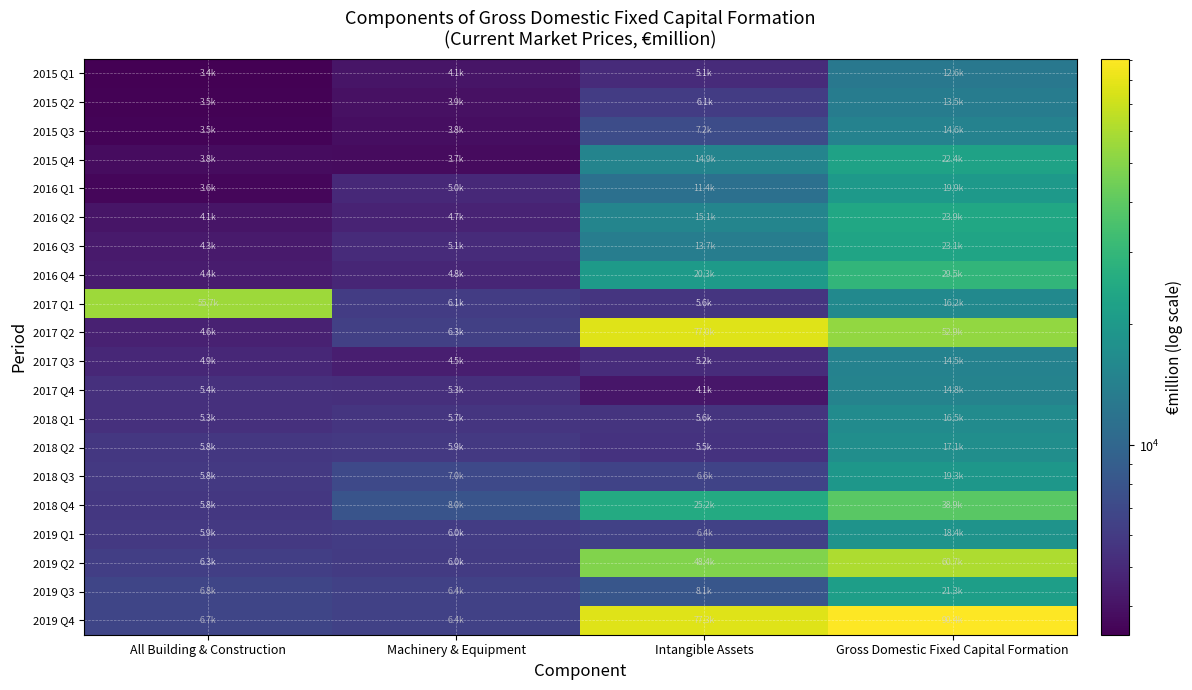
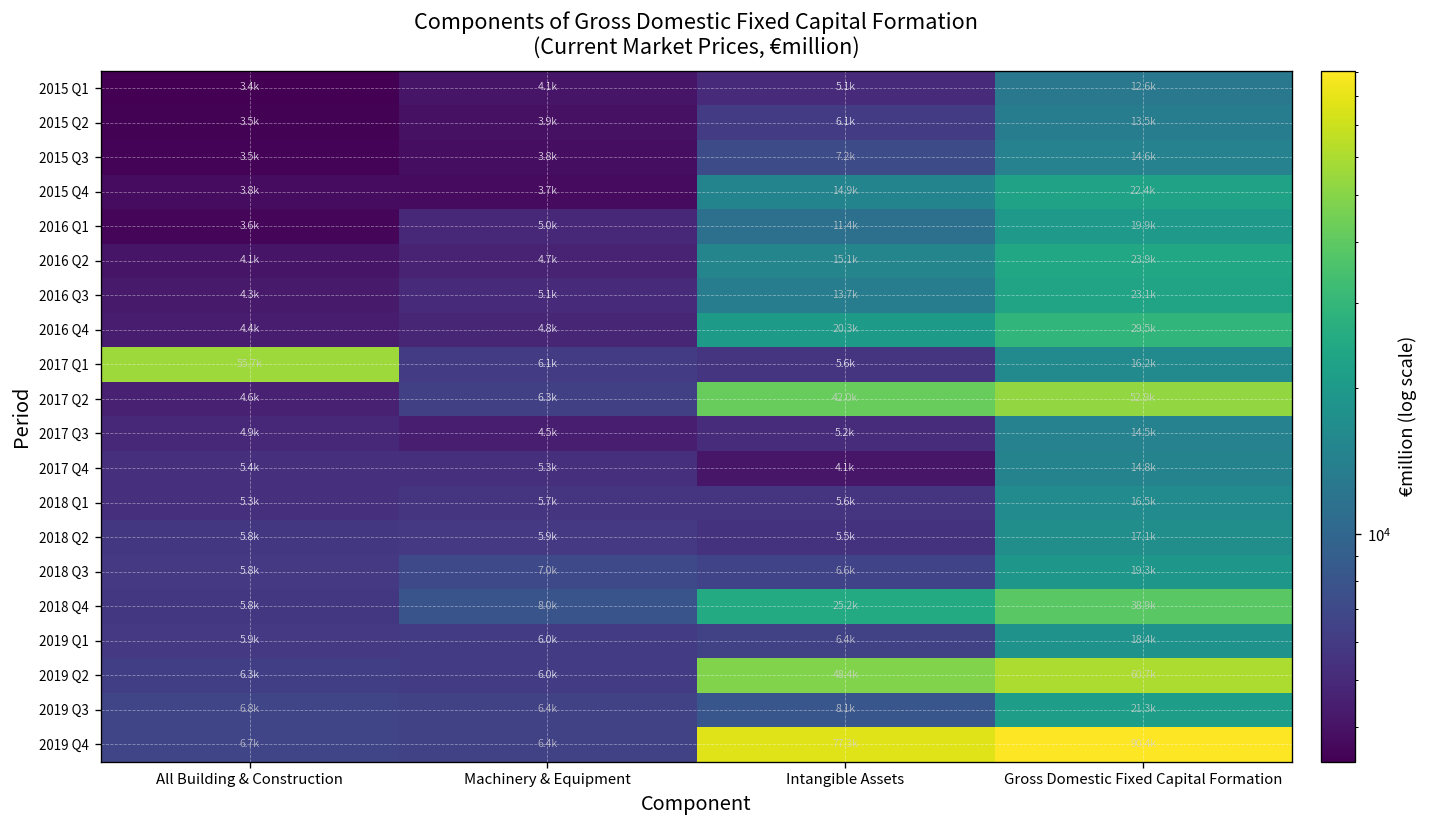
2017 Q2, Intangible Assets: 77.0k -> 42.0k
